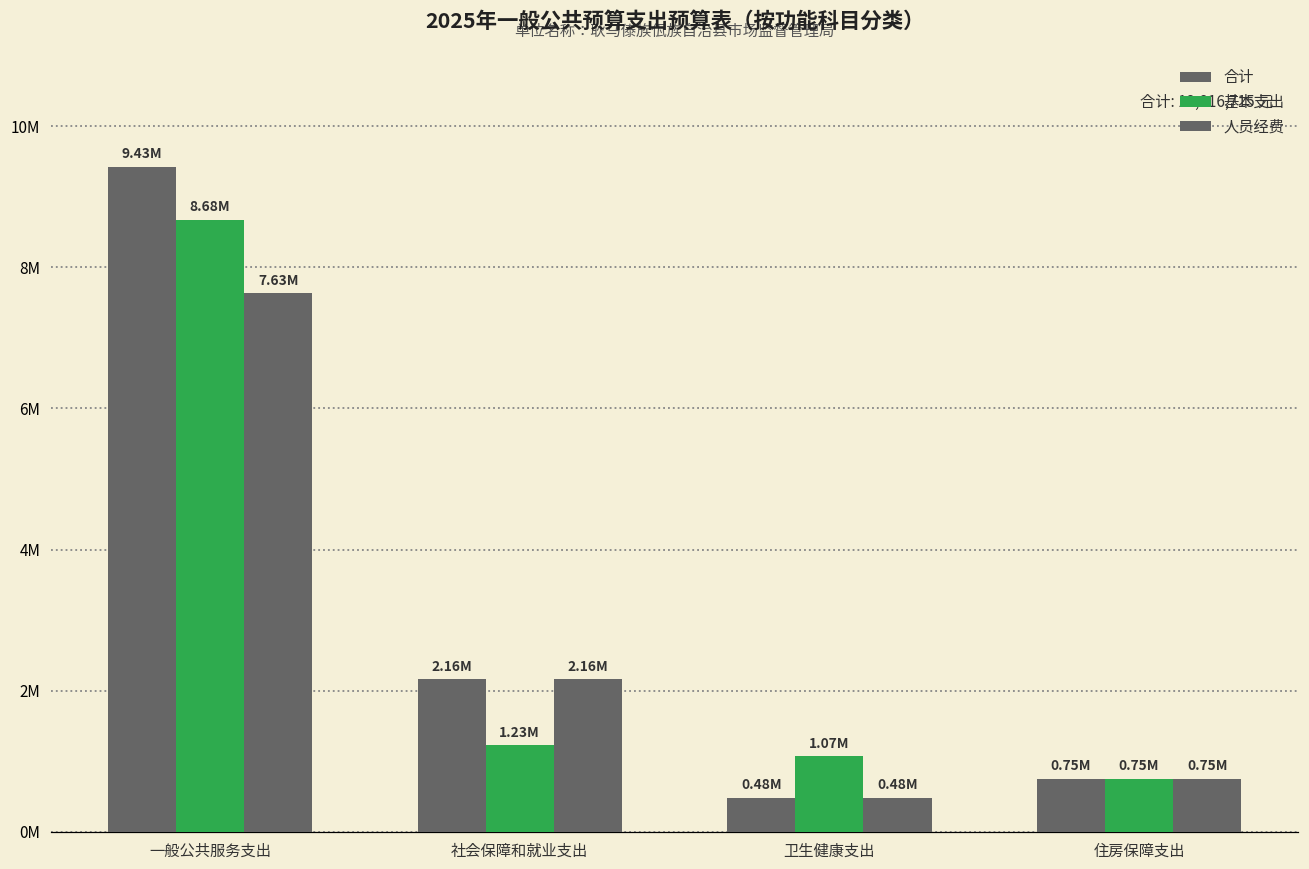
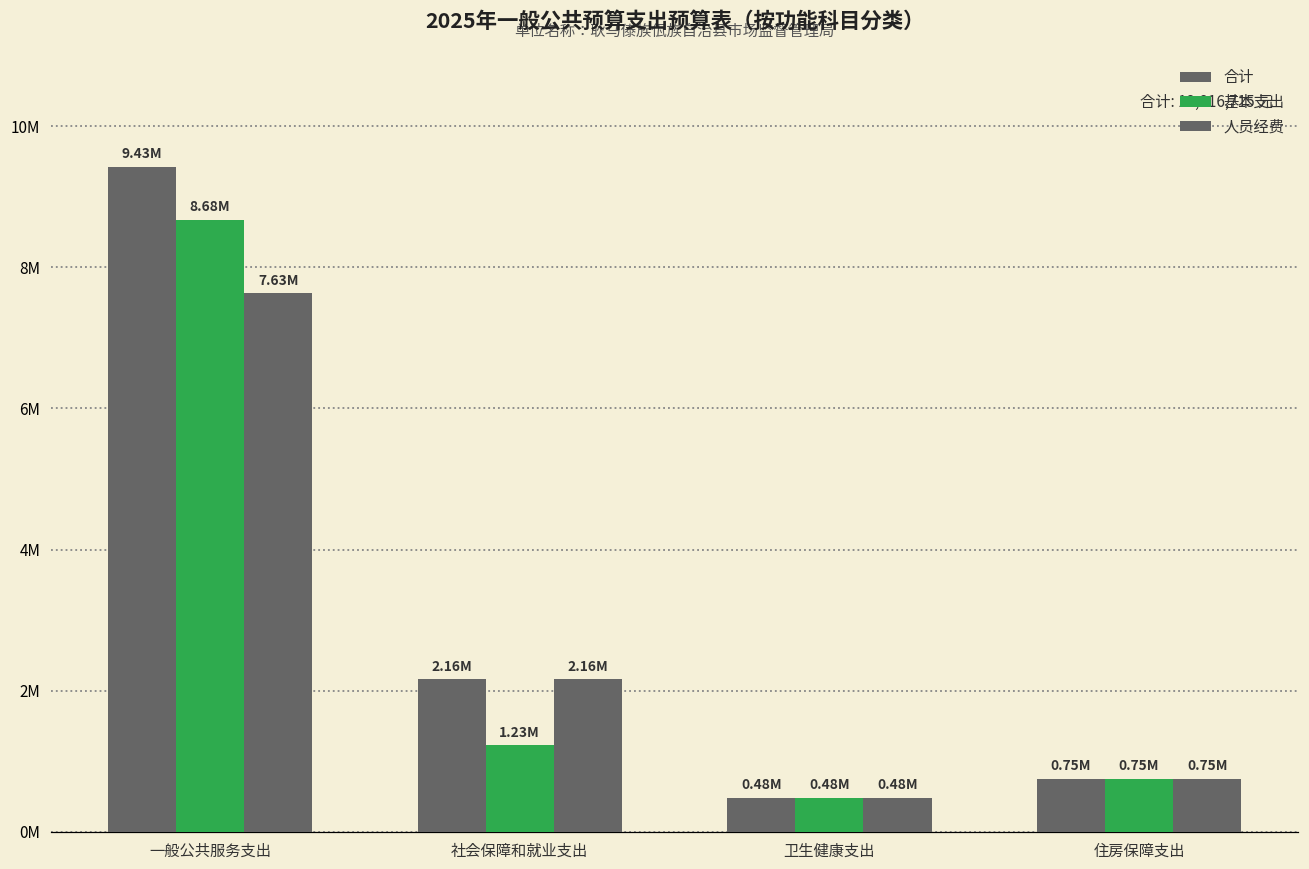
基本支出, 卫生健康支出: 1.07M -> 0.48M
